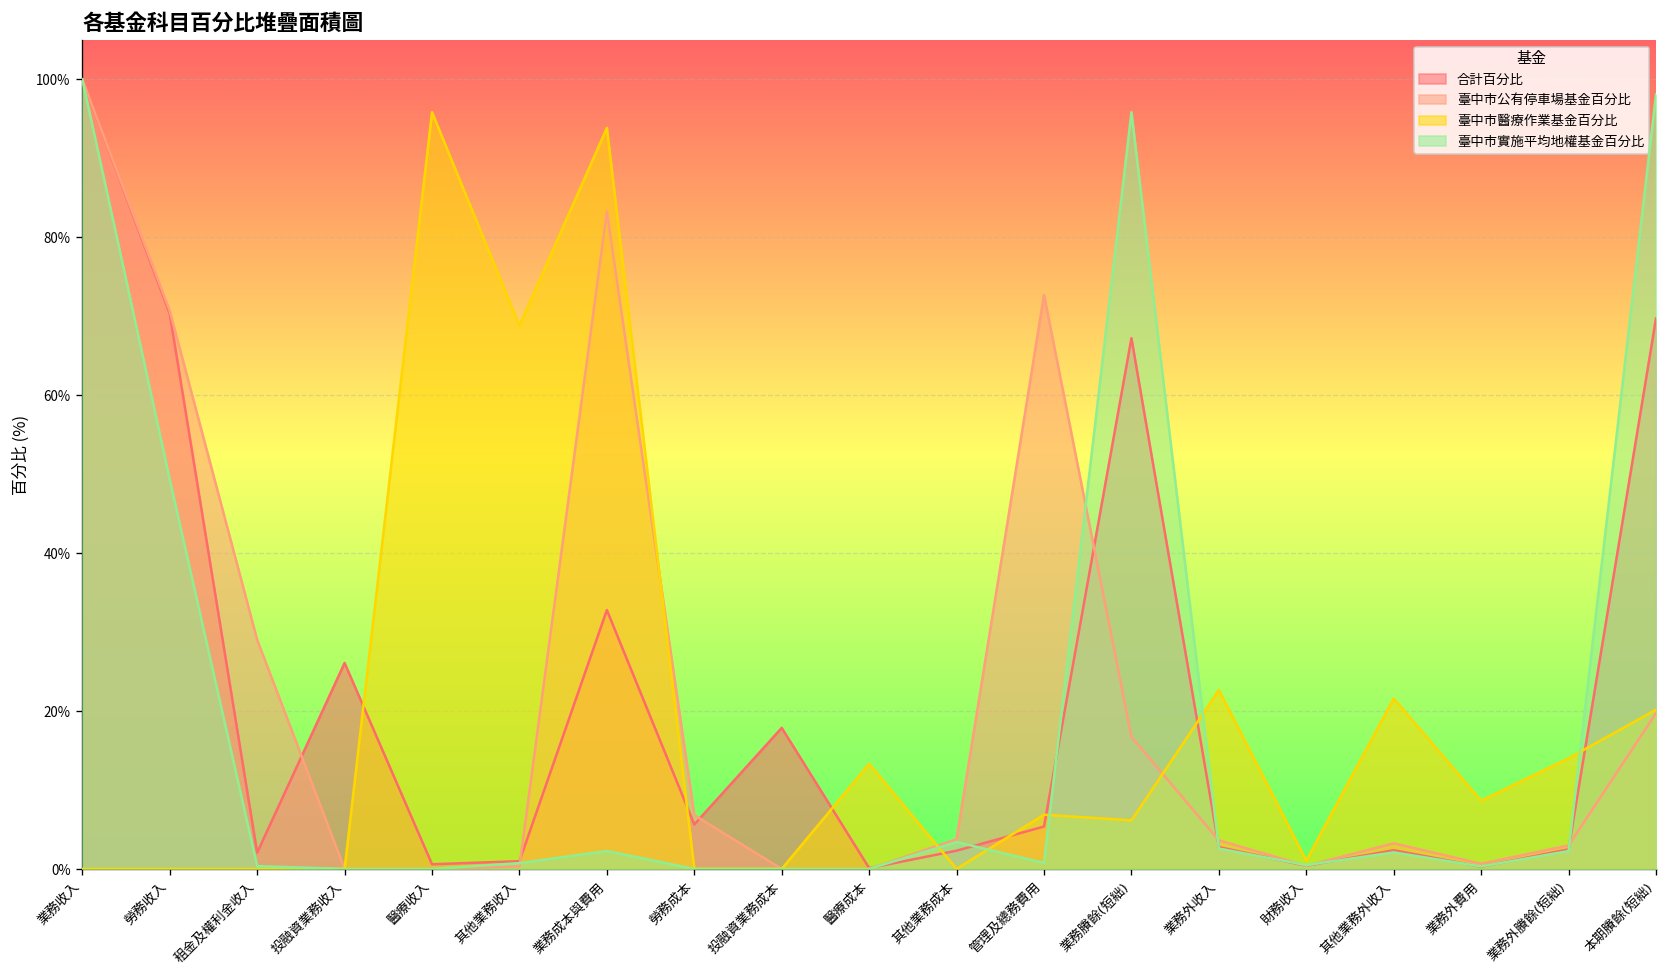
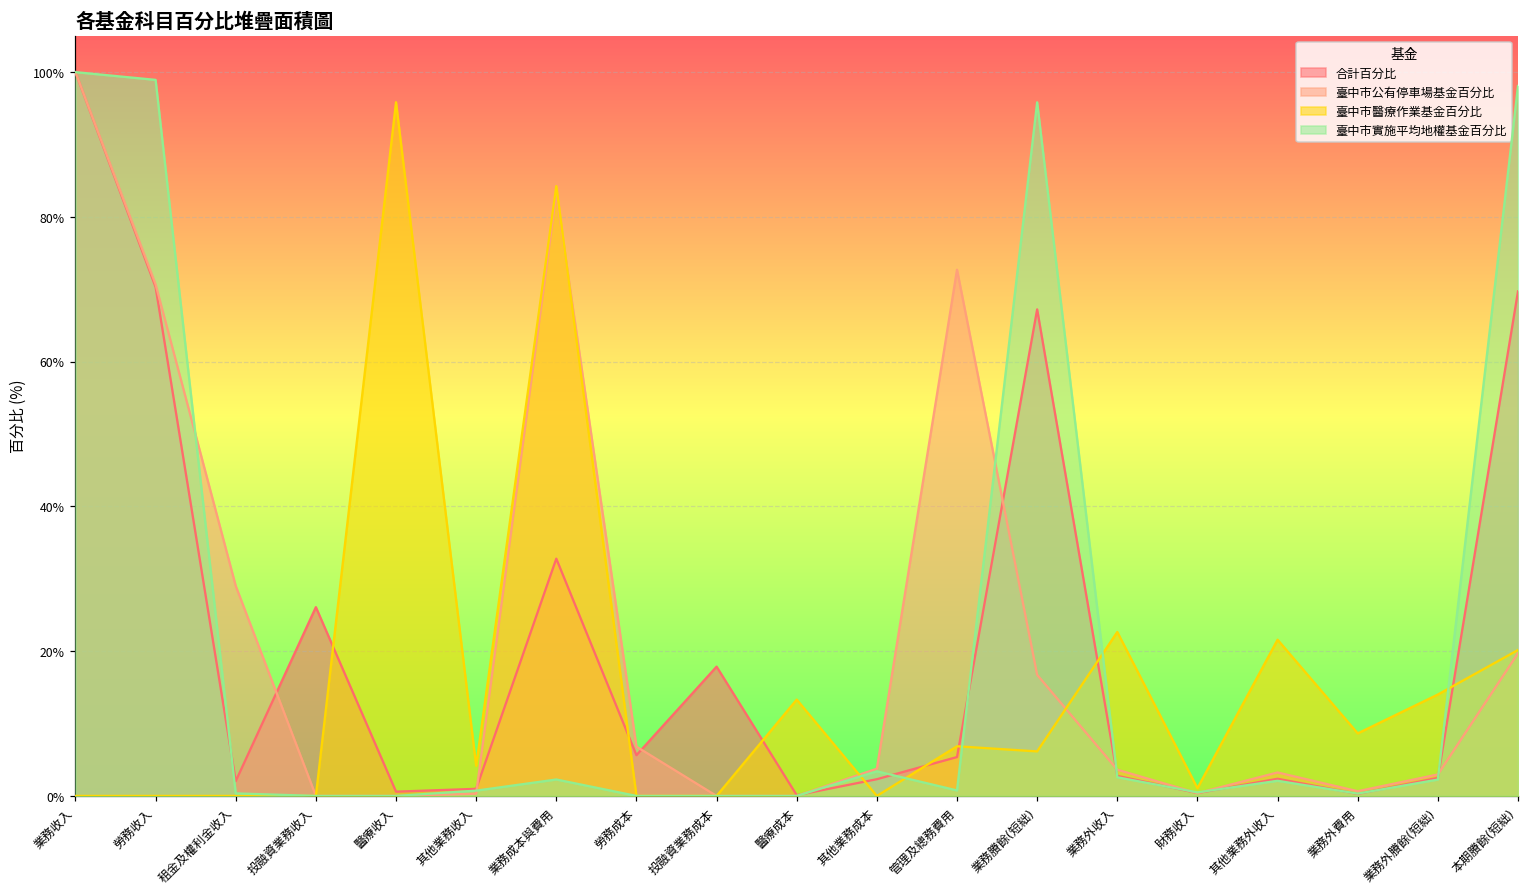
臺中市實施平均地權基金百分比, 勞務收入: 49% -> 99%
臺中市醫療作業基金百分比, 其他業務收入: 69% -> 4%
臺中市醫療作業基金百分比, 業務成本與費用: 94% -> 84%
